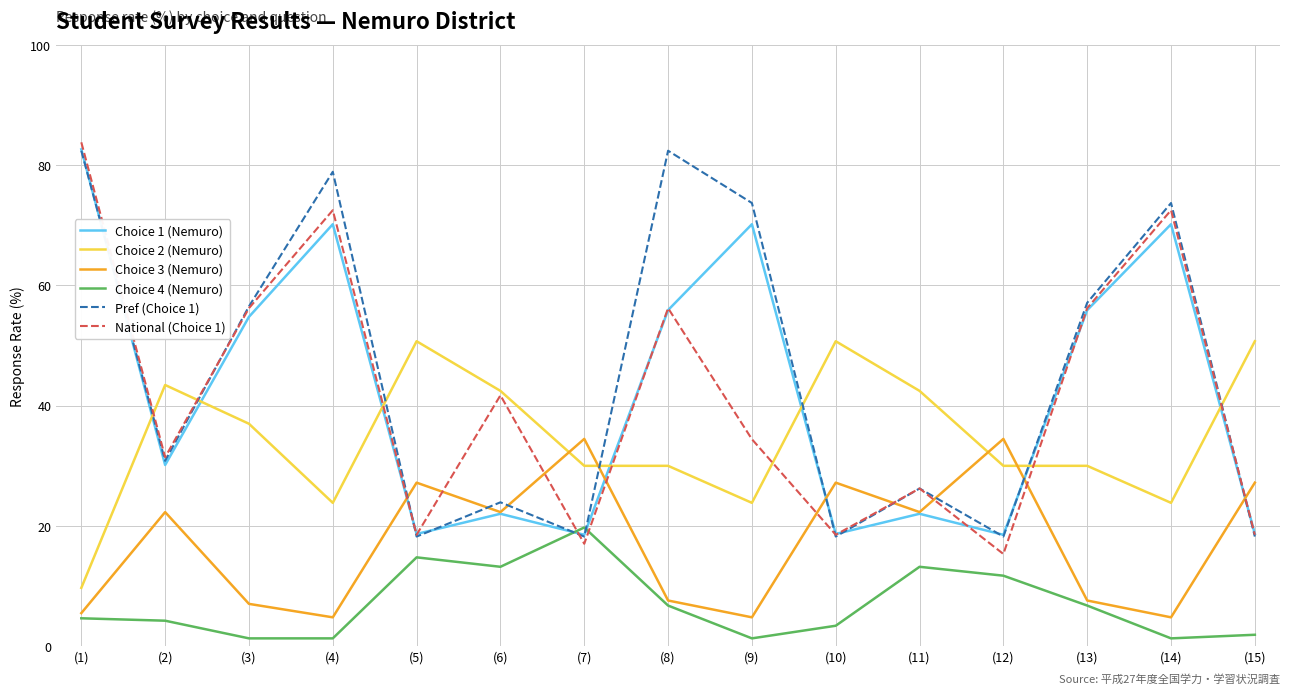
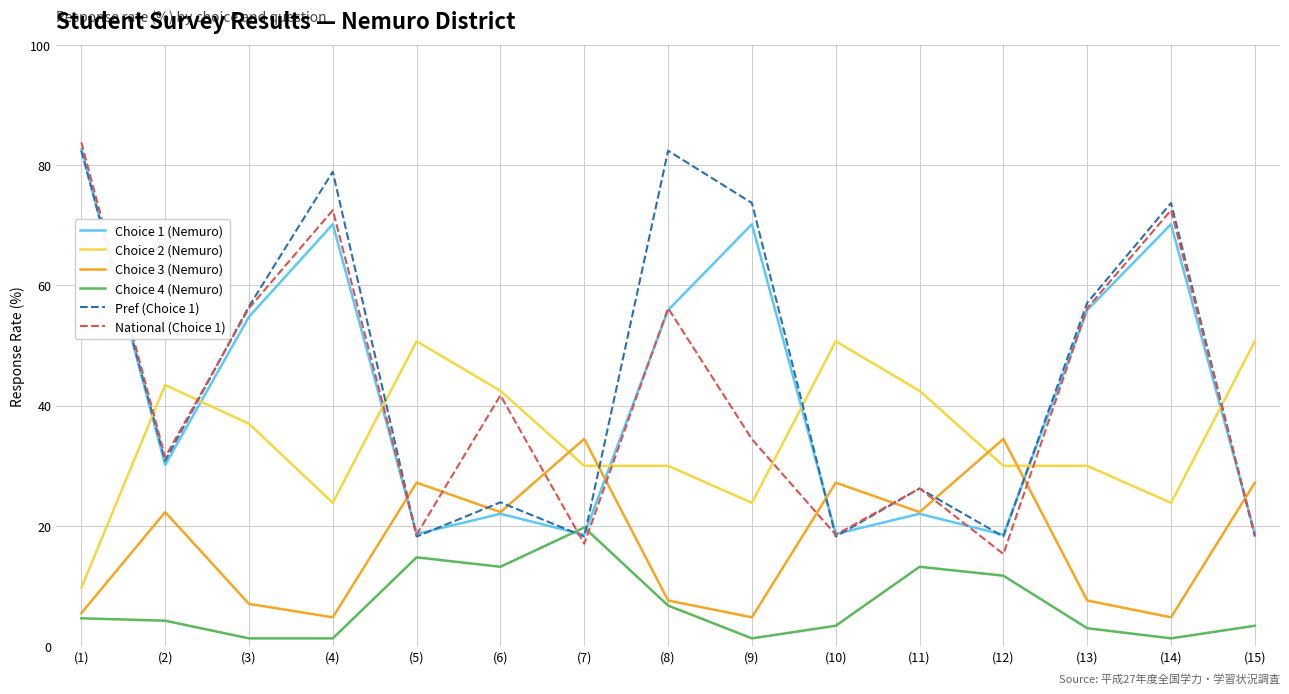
Choice 4 (Nemuro), (13): 7 -> 3
Choice 4 (Nemuro), (15): 2 -> 3
